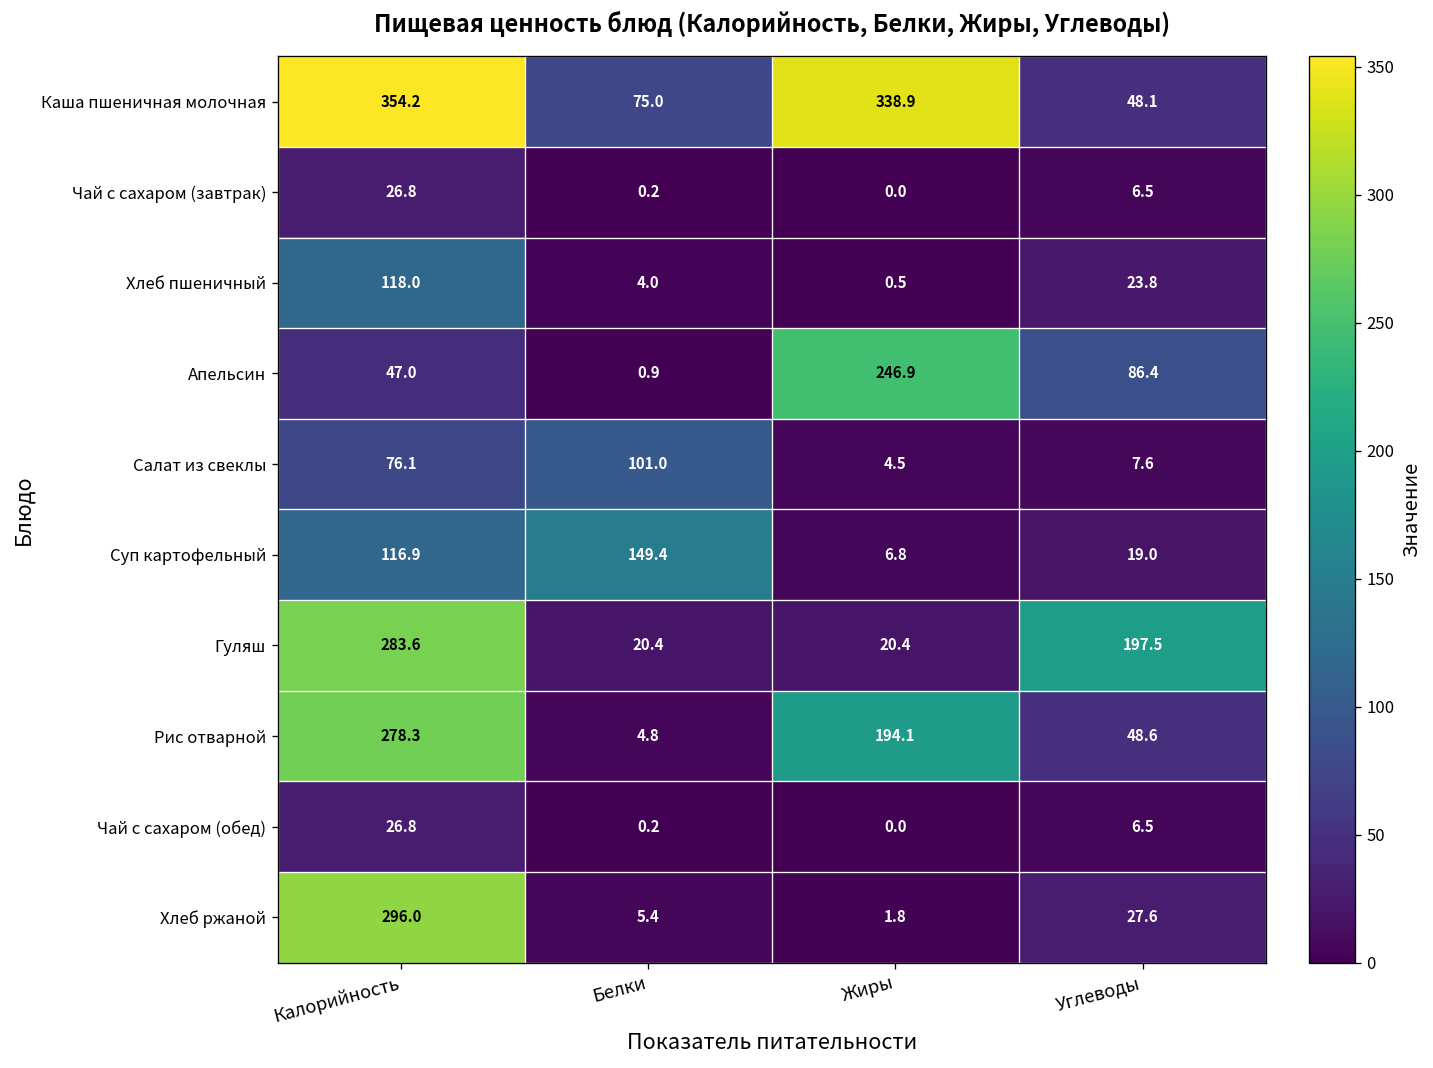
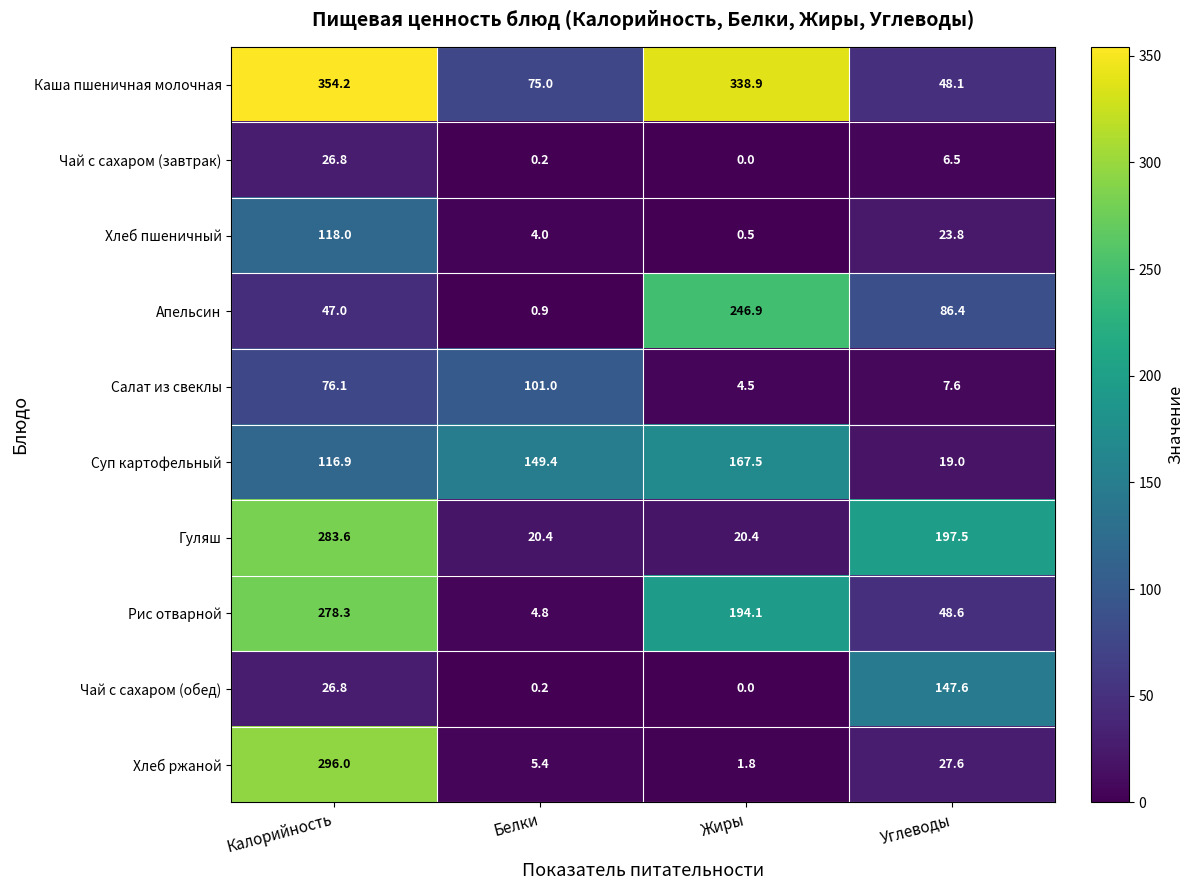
Суп картофельный, Жиры: 6.8 -> 167.5
Чай с сахаром (обед), Углеводы: 6.5 -> 147.6
